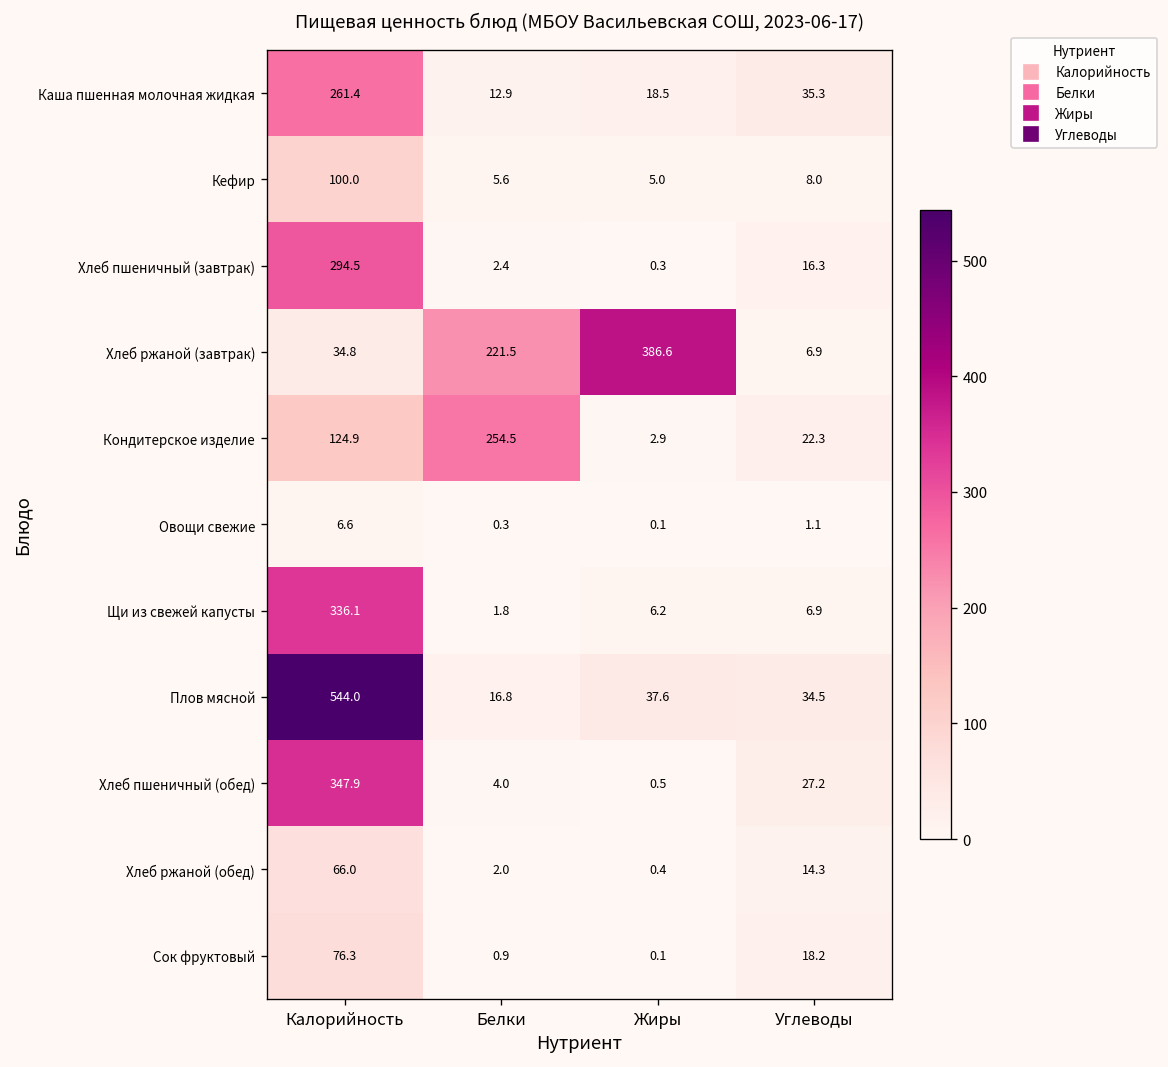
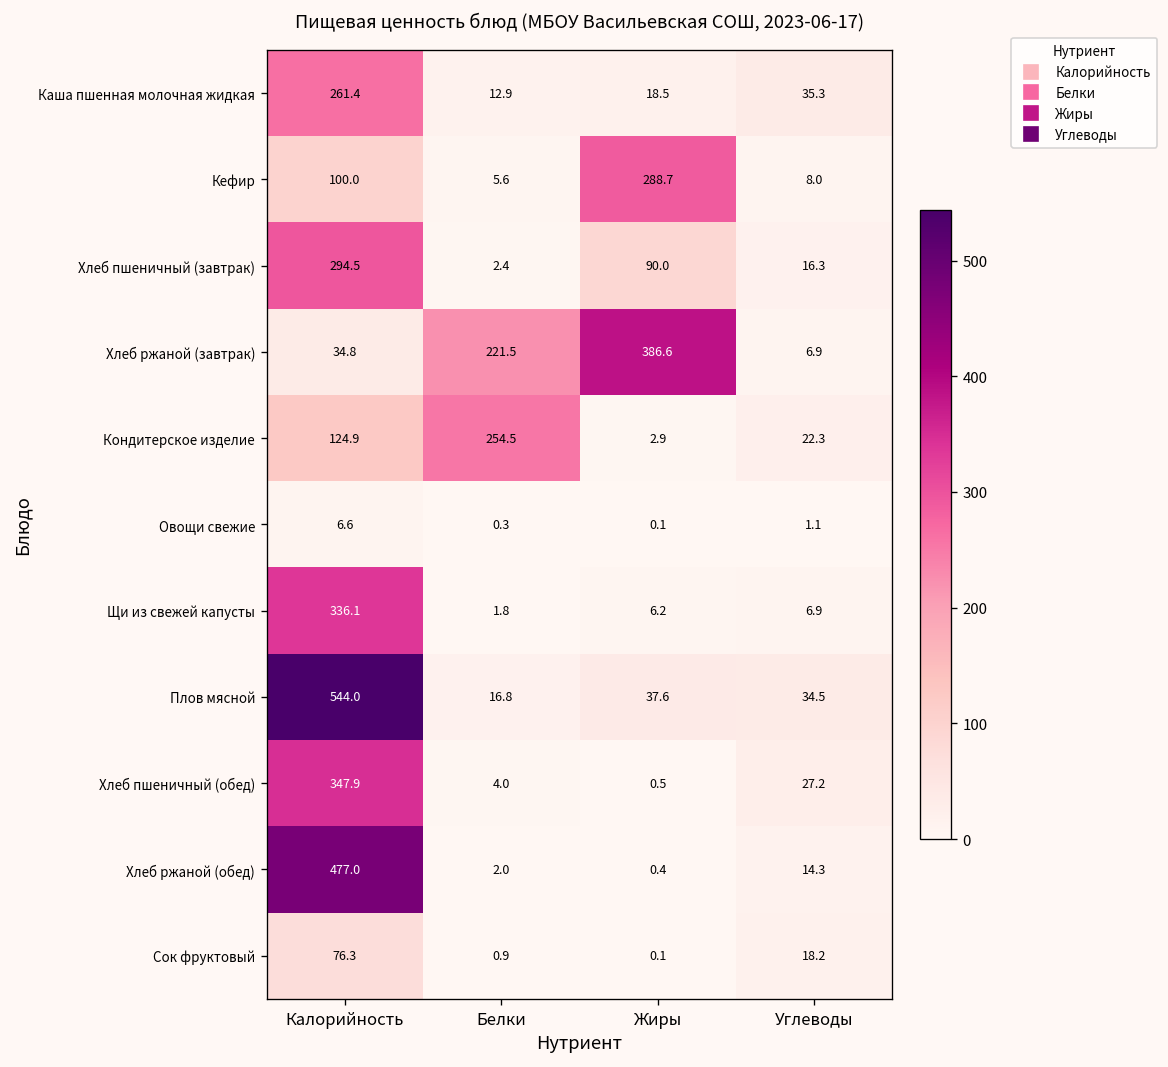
Кефир, Жиры: 5.0 -> 288.7
Хлеб пшеничный (завтрак), Жиры: 0.3 -> 90.0
Хлеб ржаной (обед), Калорийность: 66.0 -> 477.0
